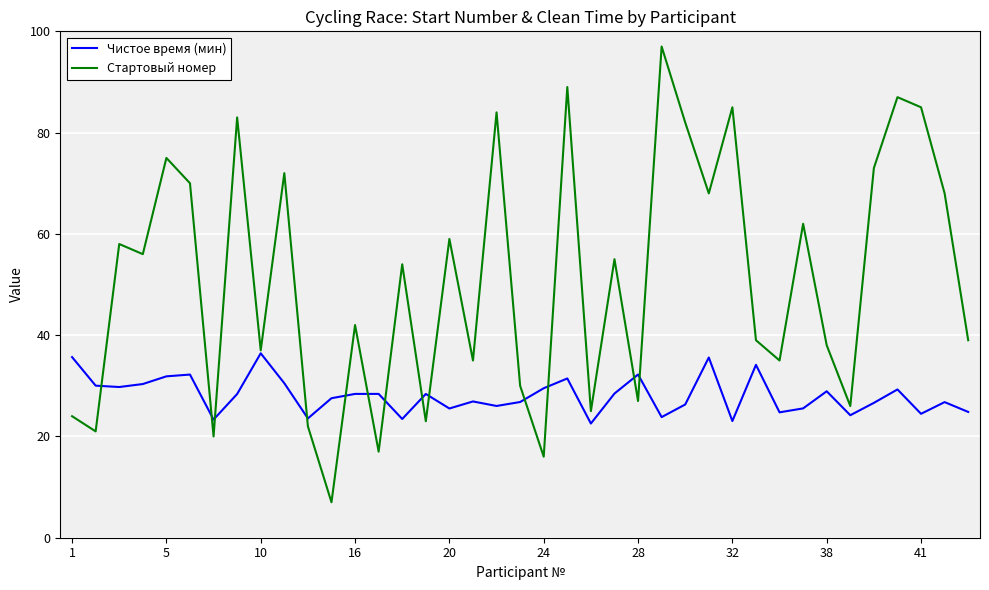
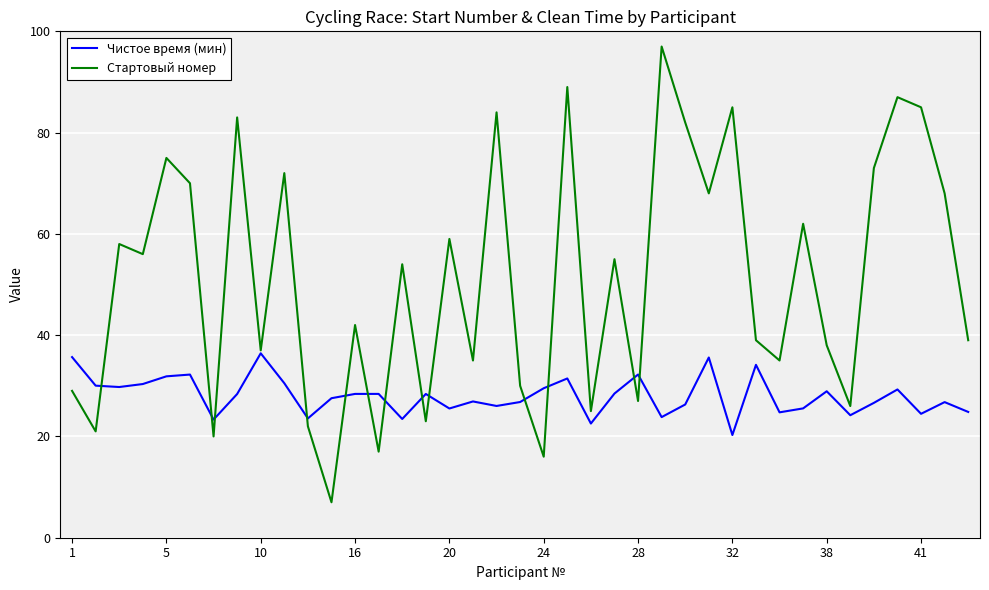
Стартовый номер, 1: 24 -> 29
Чистое время (мин), 32: 23 -> 20
